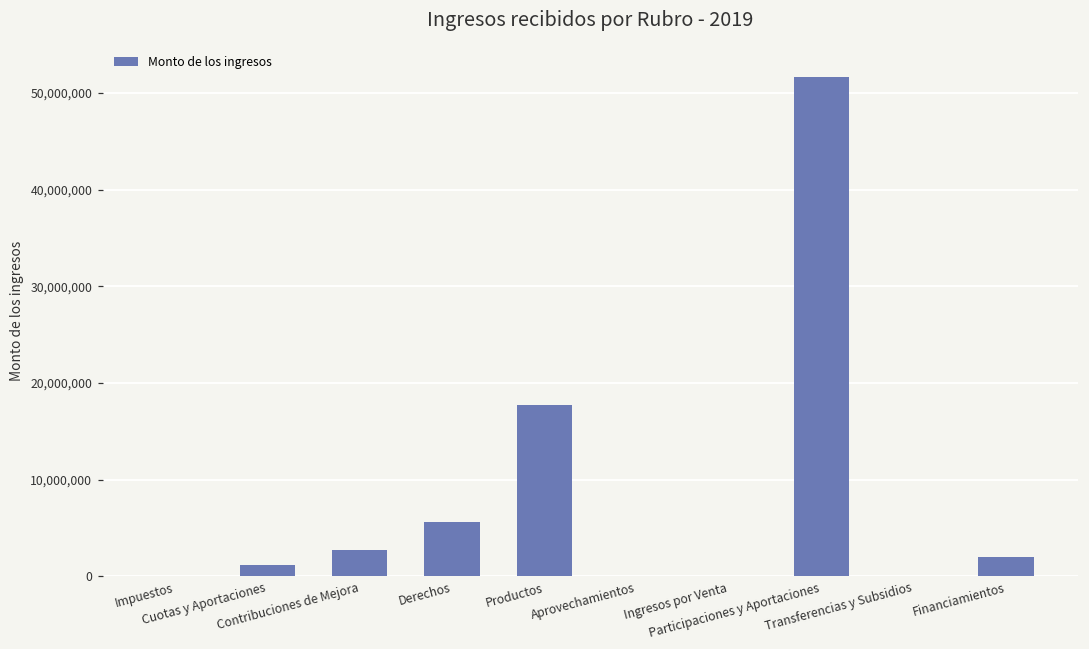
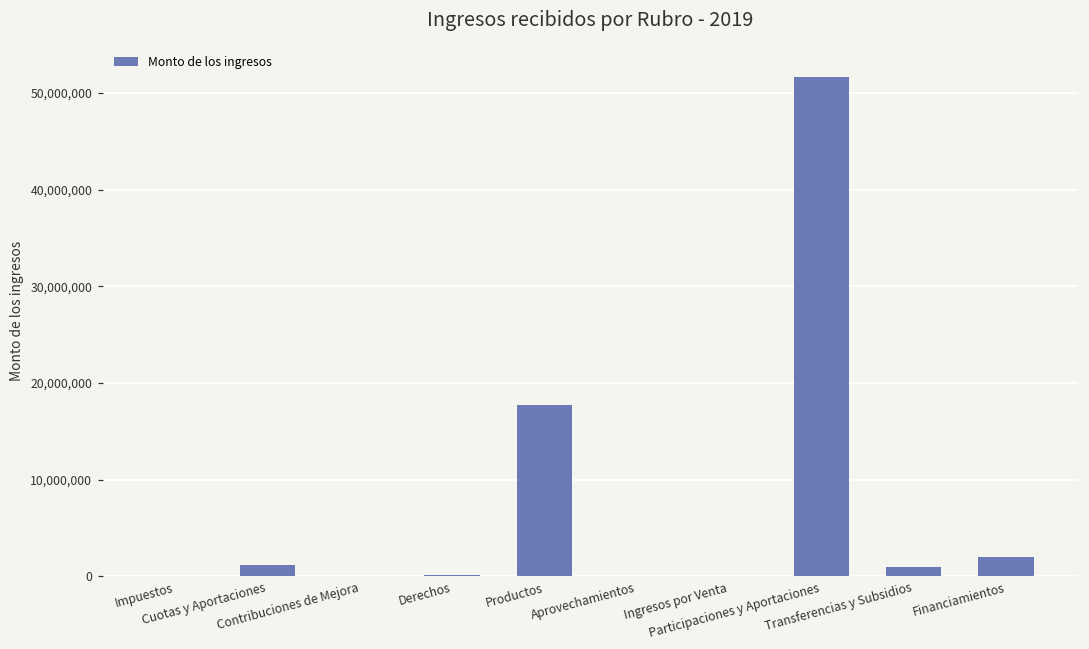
Contribuciones de Mejora: 3,000,000 -> 0
Derechos: 6,000,000 -> 0
Transferencias y Subsidios: 0 -> 1,000,000
